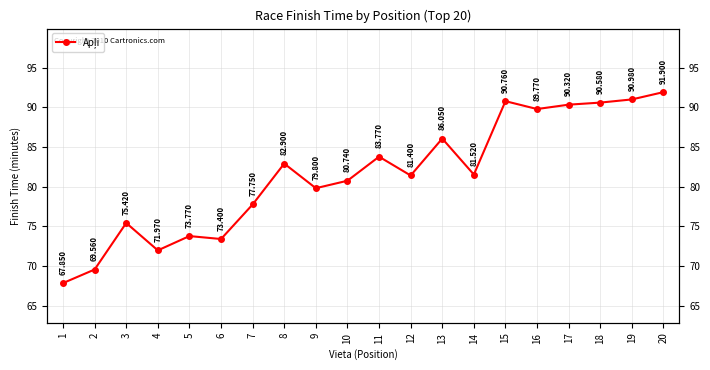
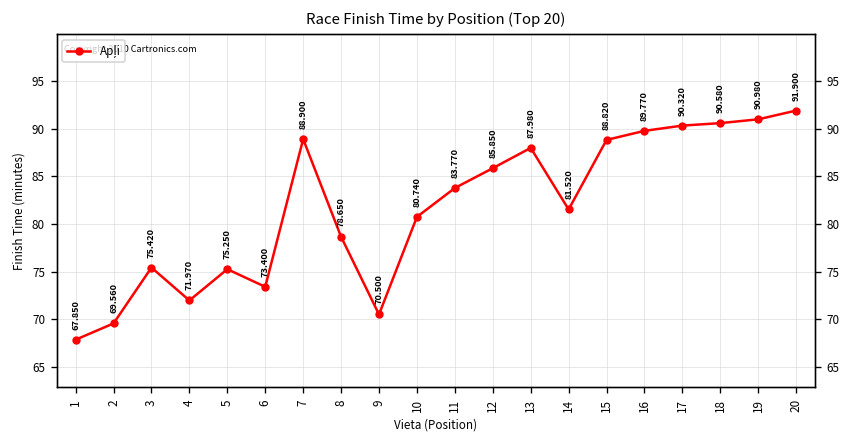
5: 73.770 -> 75.250
7: 77.750 -> 88.900
8: 82.900 -> 78.650
9: 79.800 -> 70.500
12: 81.400 -> 85.850
13: 86.050 -> 87.980
15: 90.760 -> 88.820
